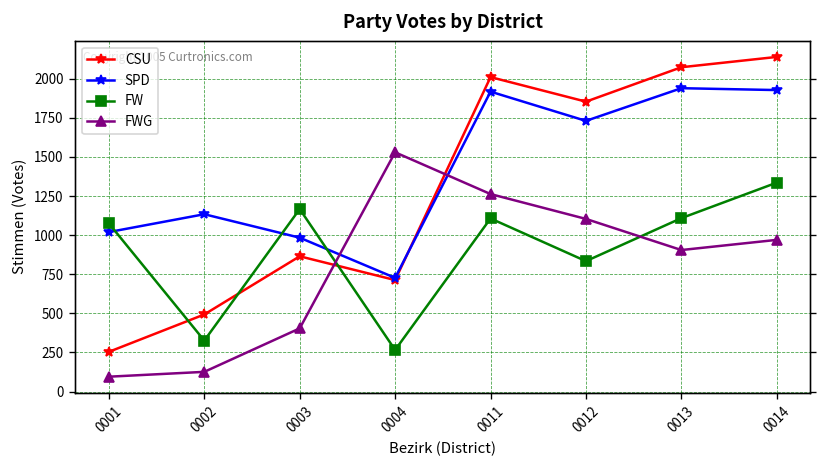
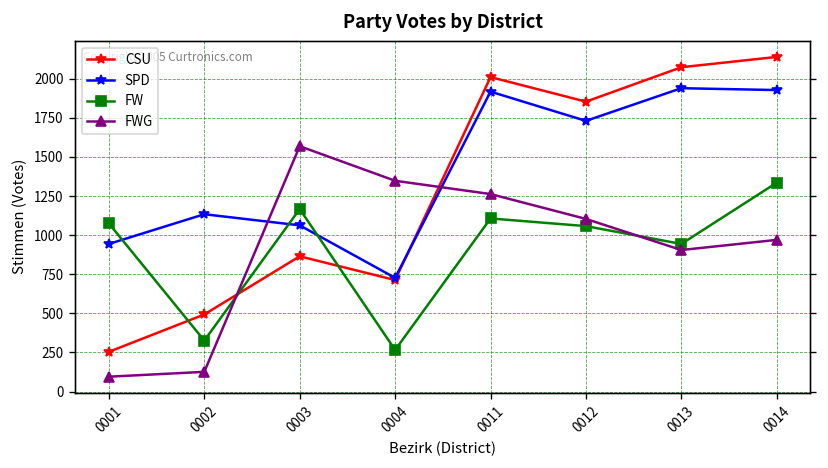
SPD, 0001: 1020 -> 940
SPD, 0003: 980 -> 1060
FWG, 0003: 400 -> 1570
FWG, 0004: 1530 -> 1350
FW, 0012: 830 -> 1060
FW, 0013: 1110 -> 940
